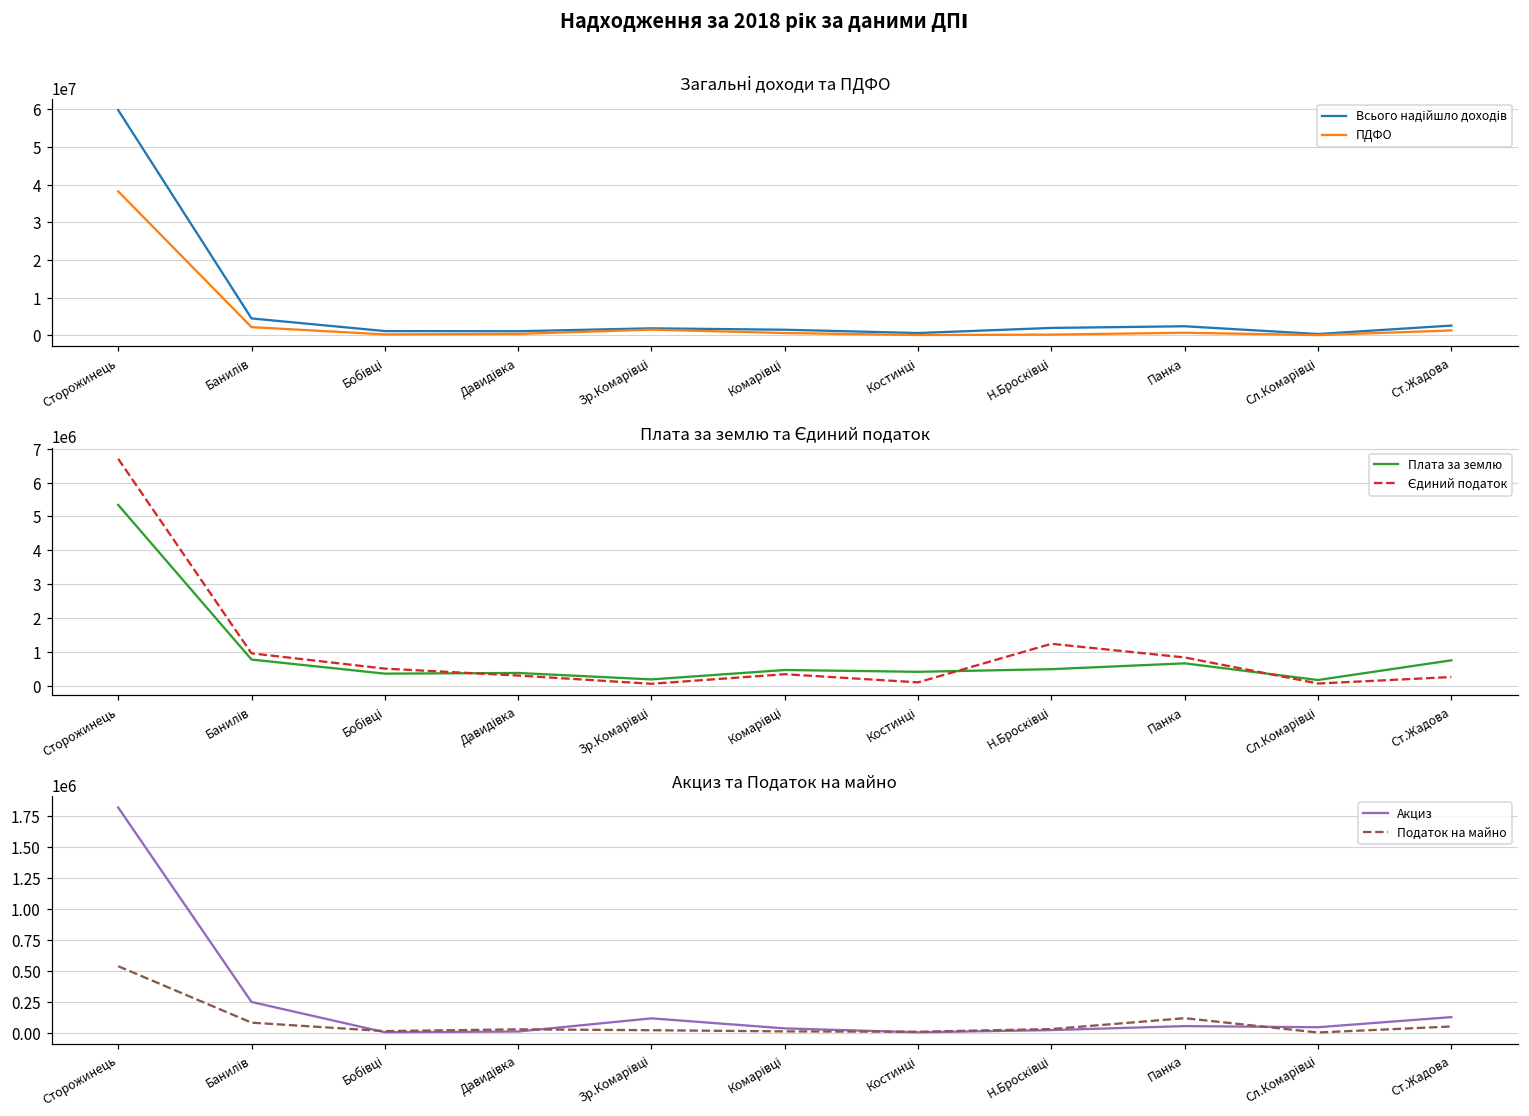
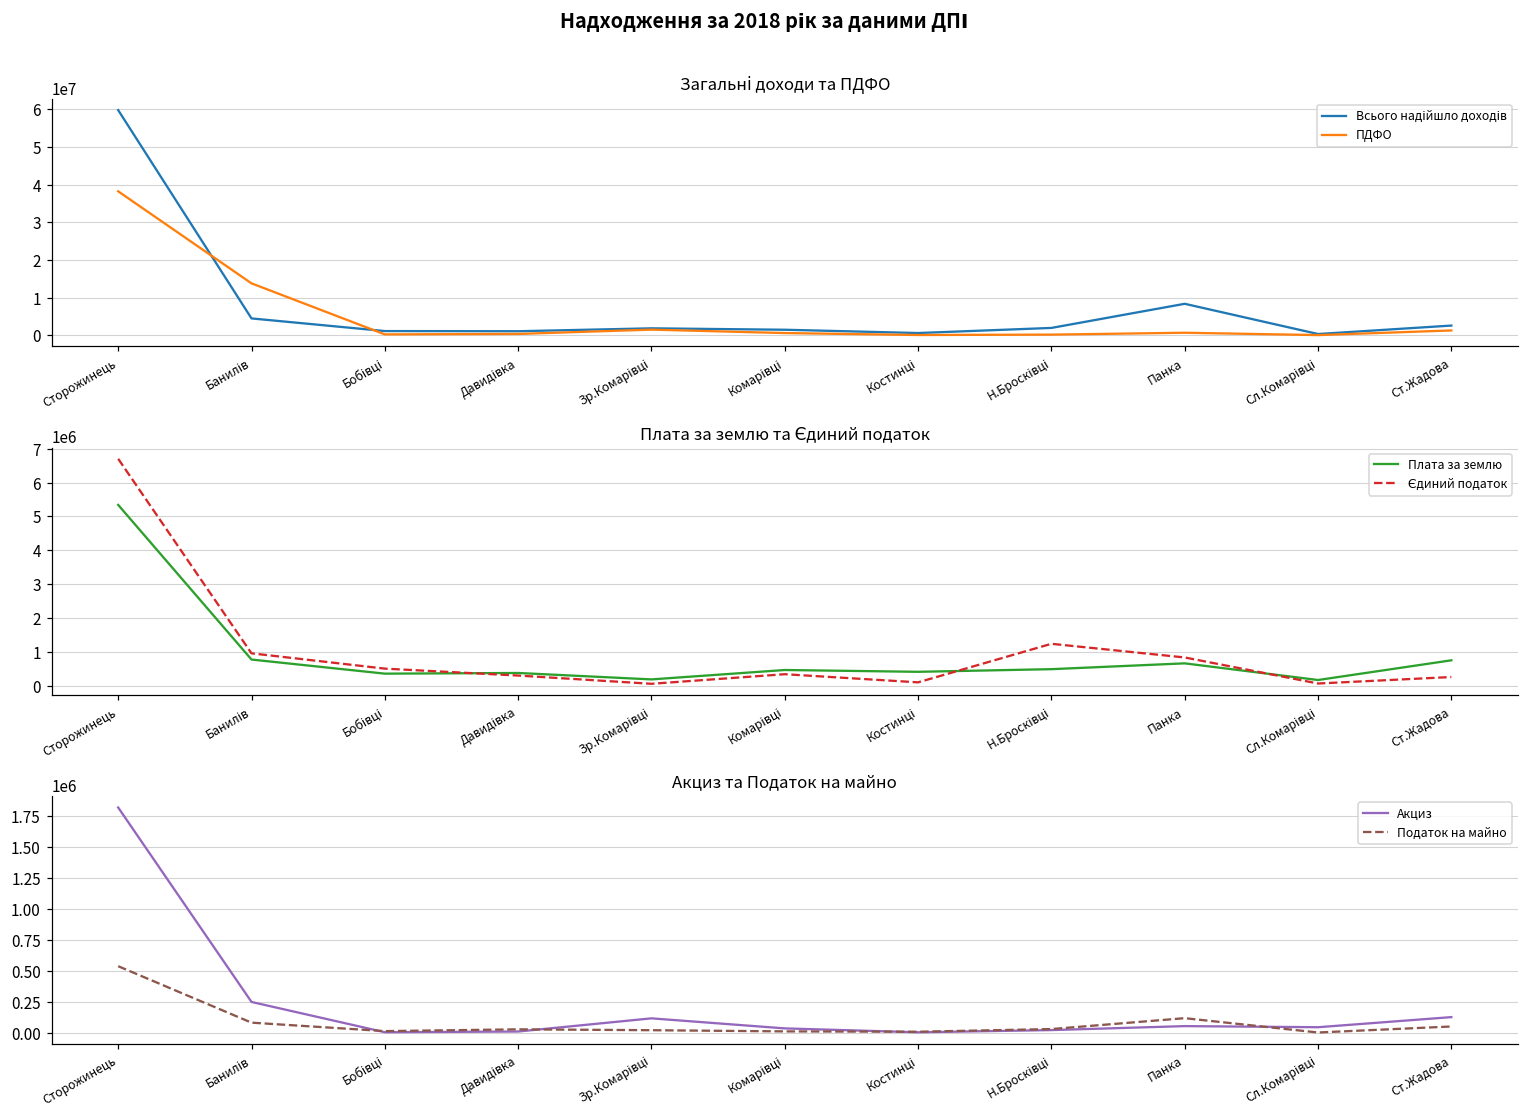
Загальні доходи та ПДФО, ПДФО, Банилів: 2000000 -> 14000000
Загальні доходи та ПДФО, Всього надійшло доходів, Панка: 2000000 -> 8000000
